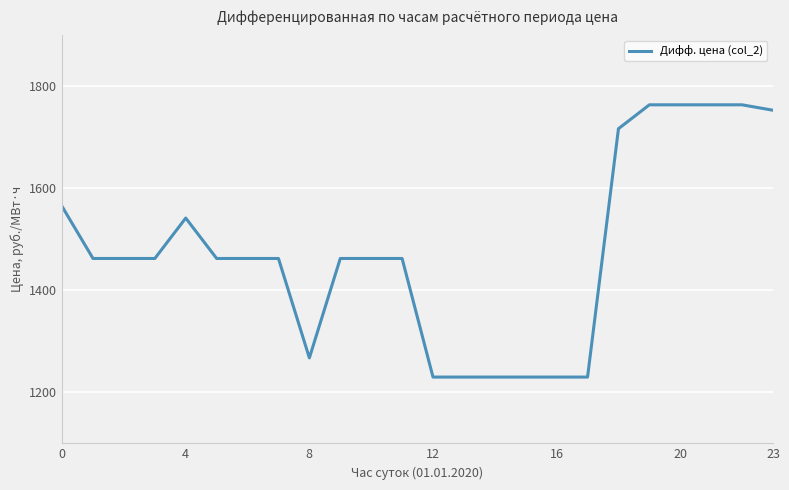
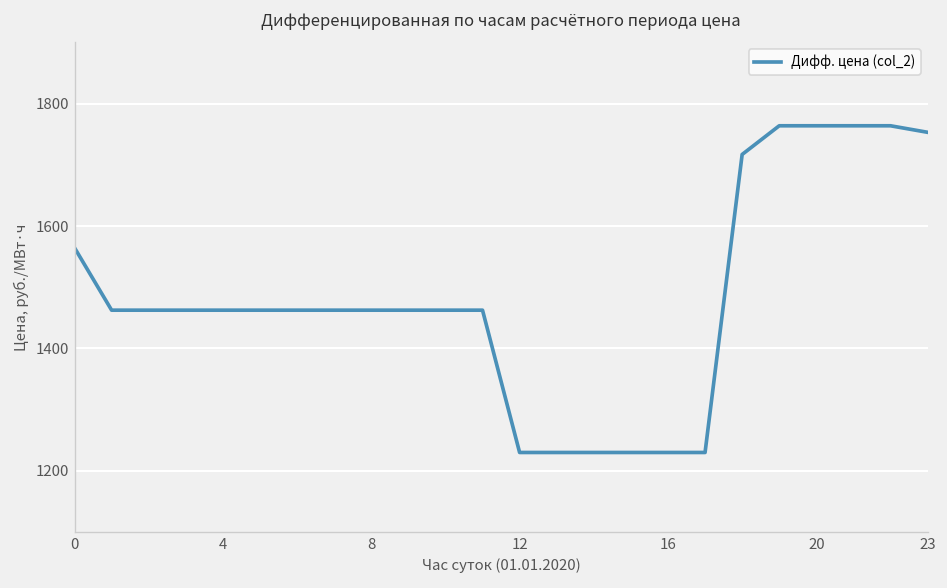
4: 1540 -> 1460
8: 1270 -> 1460
